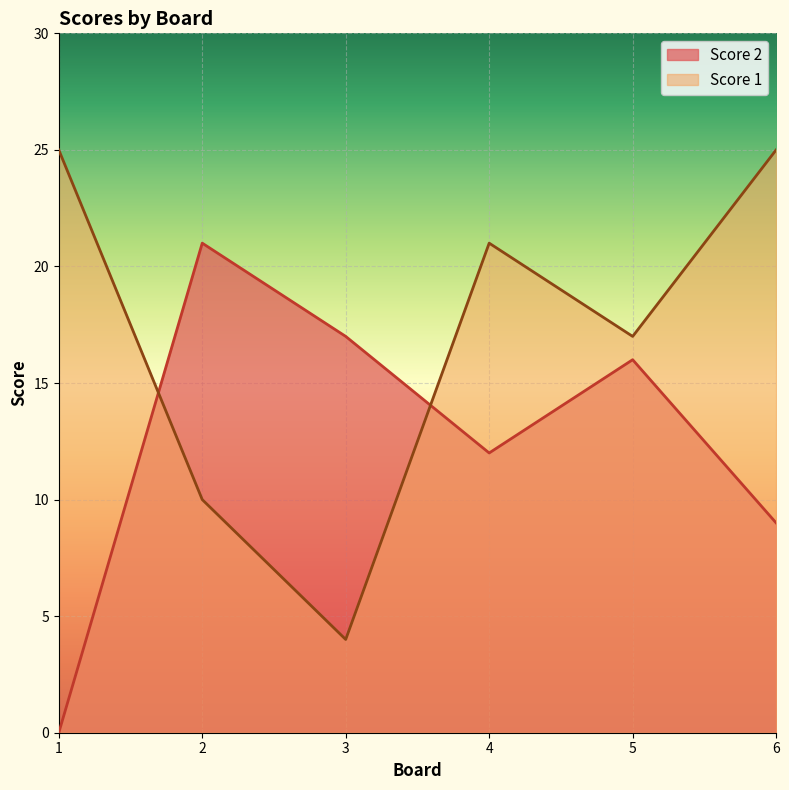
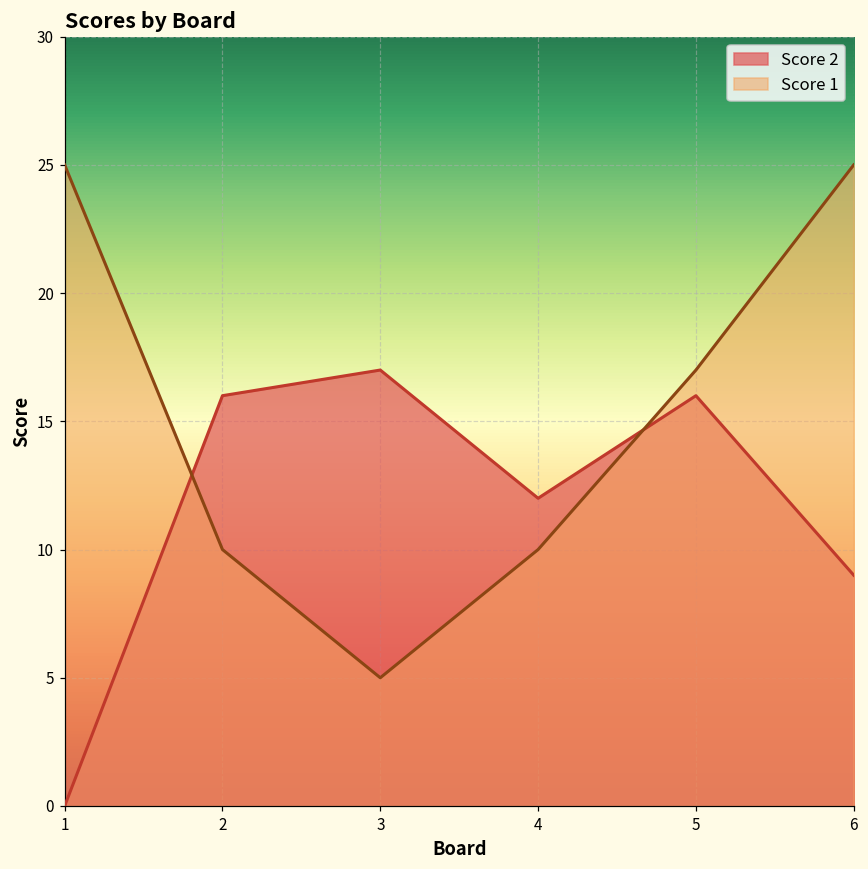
Score 2, 2: 21 -> 16
Score 1, 3: 4 -> 5
Score 1, 4: 21 -> 10
